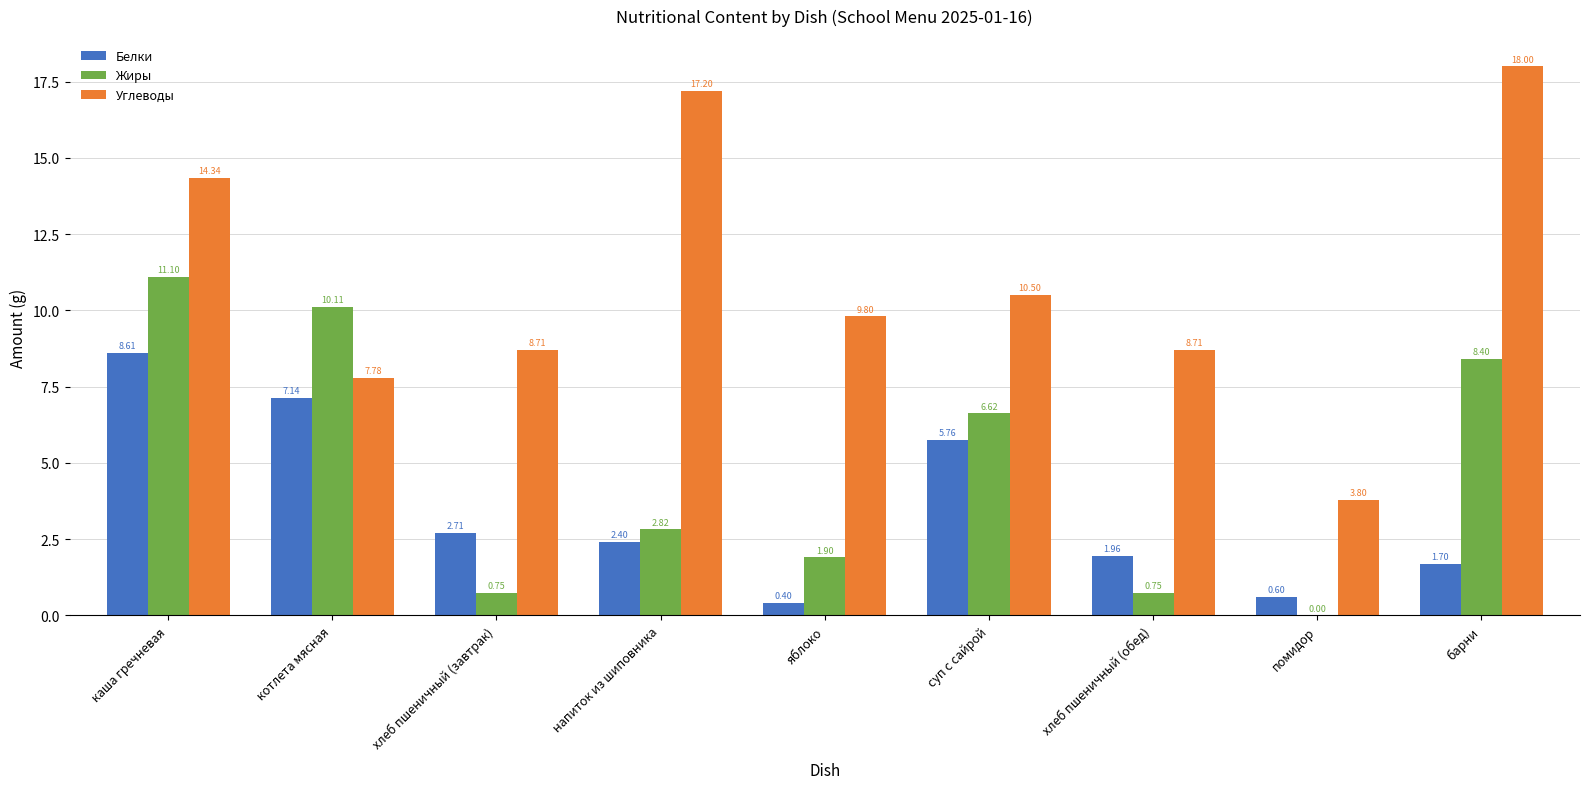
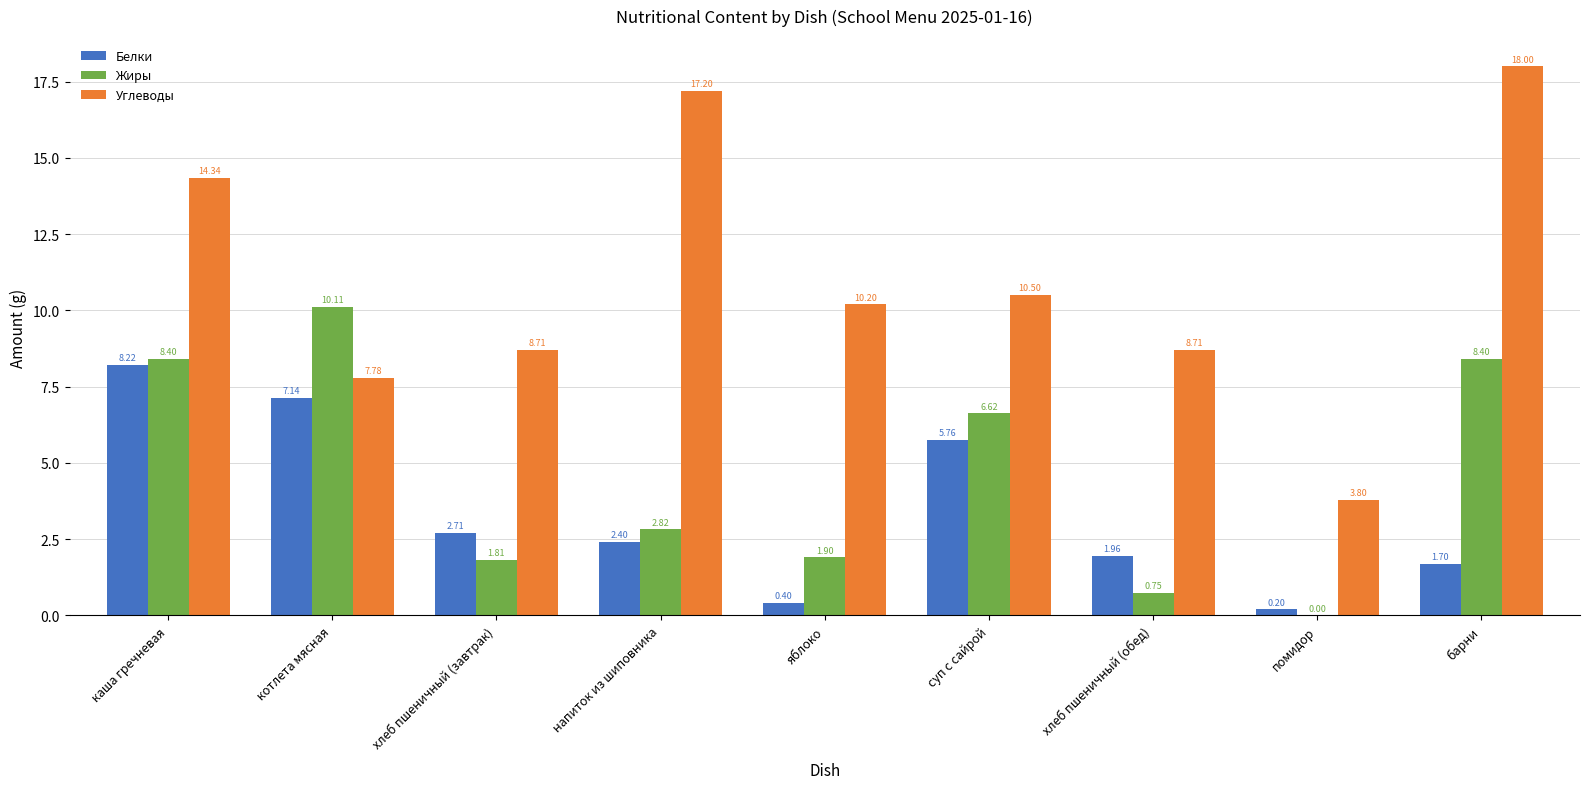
Белки, каша гречневая: 8.61 -> 8.22
Жиры, каша гречневая: 11.10 -> 8.40
Жиры, хлеб пшеничный (завтрак): 0.75 -> 1.81
Углеводы, яблоко: 9.80 -> 10.20
Белки, помидор: 0.60 -> 0.20
